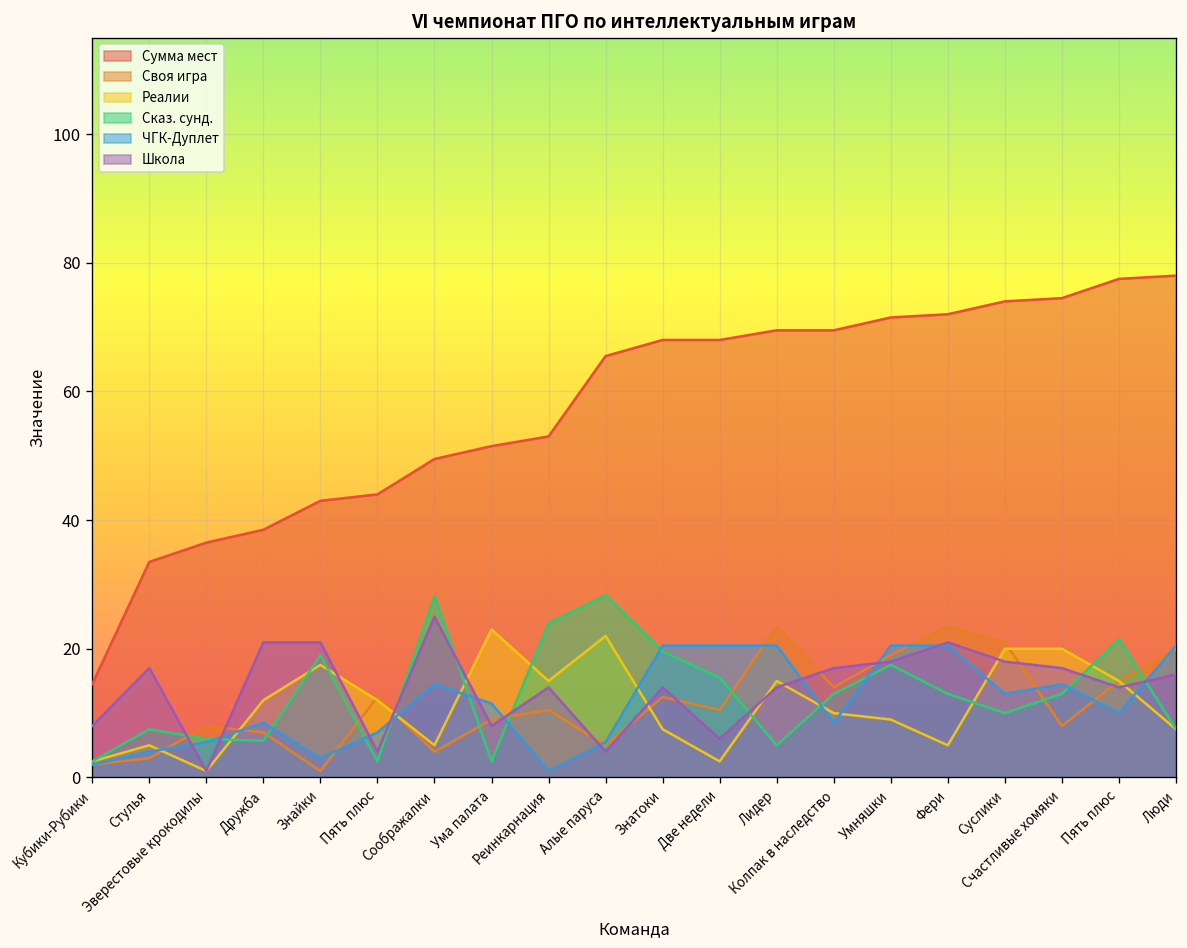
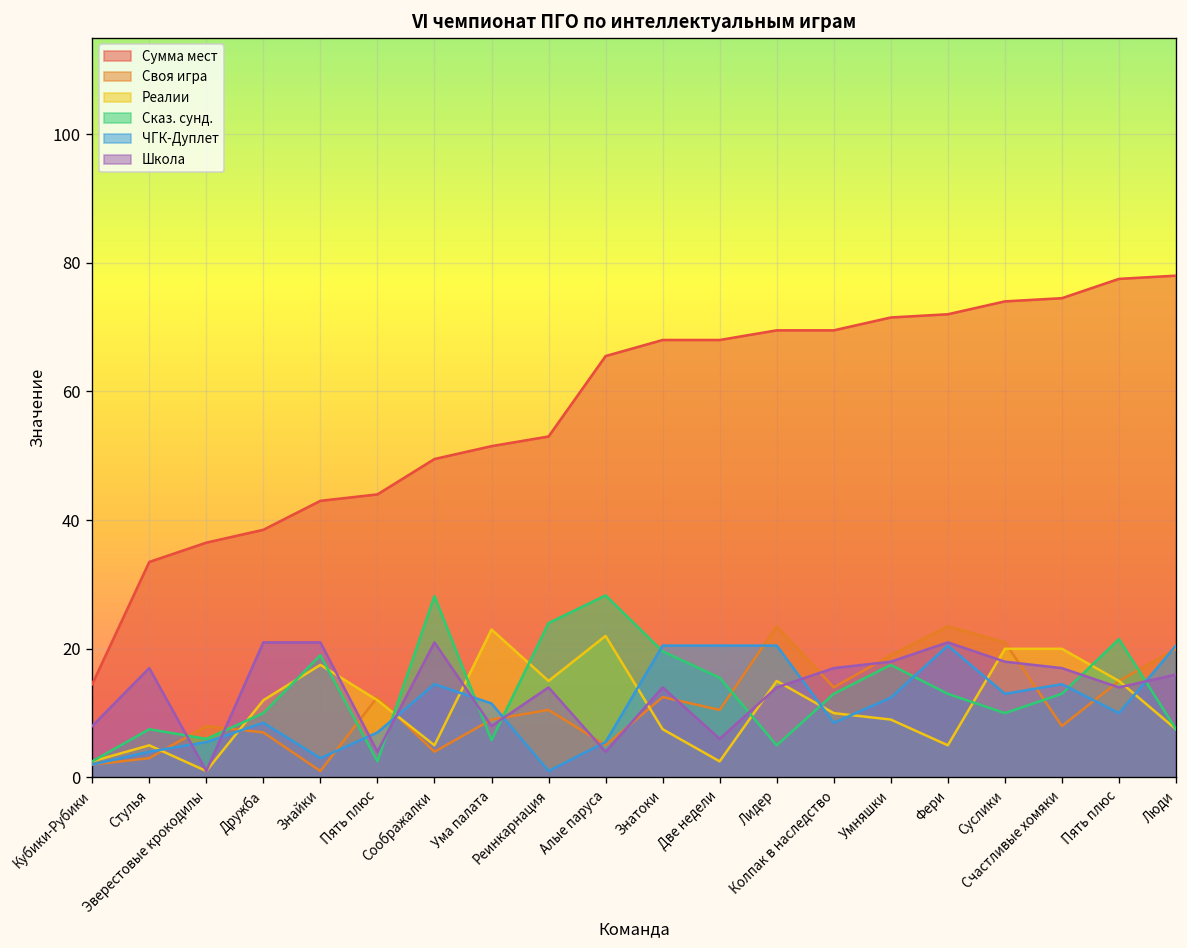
Сказ. сунд., Дружба: 6 -> 10
Школа, Соображалки: 25 -> 21
Сказ. сунд., Ума палата: 3 -> 6
ЧГК-Дуплет, Умняшки: 21 -> 12
